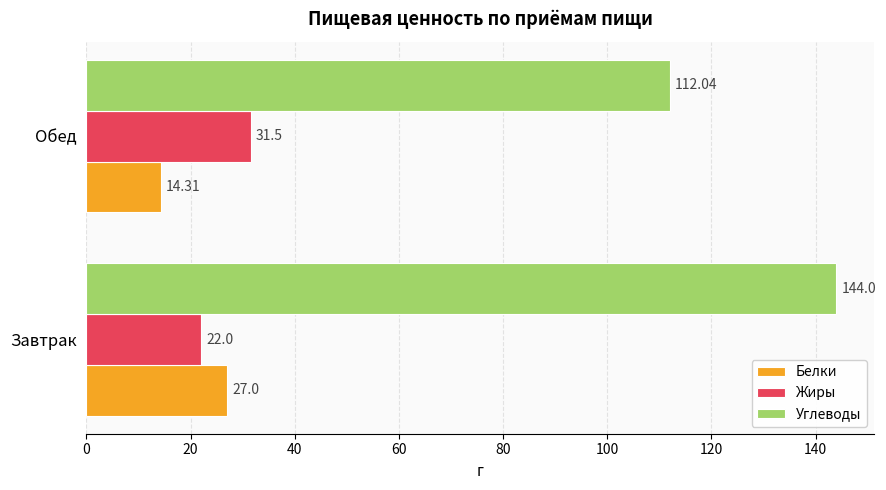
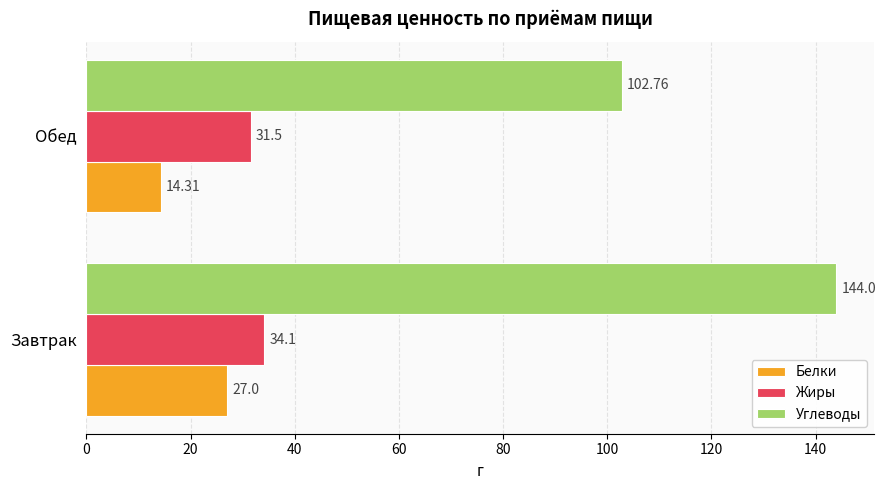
Углеводы, Обед: 112.04 -> 102.76
Жиры, Завтрак: 22.0 -> 34.1
